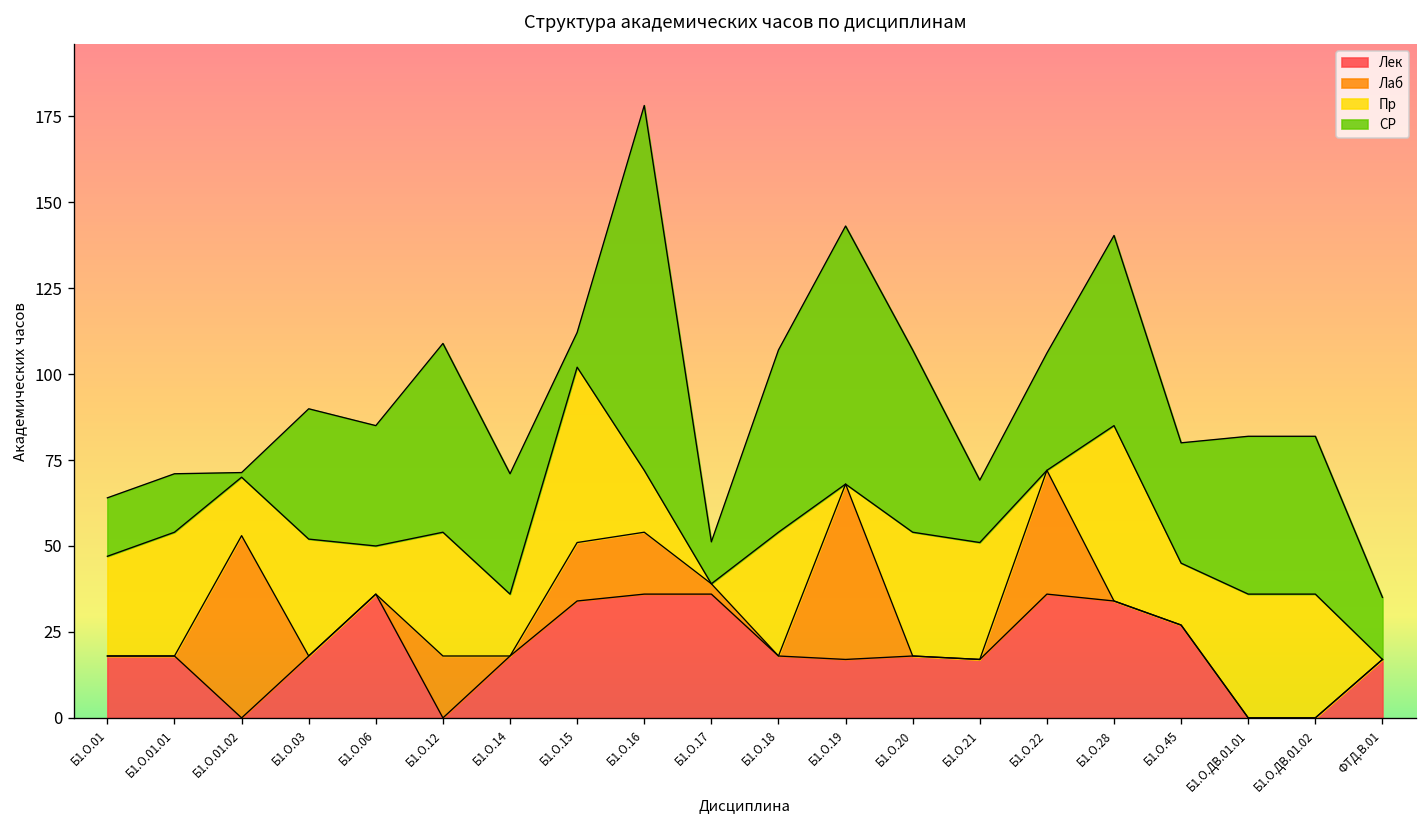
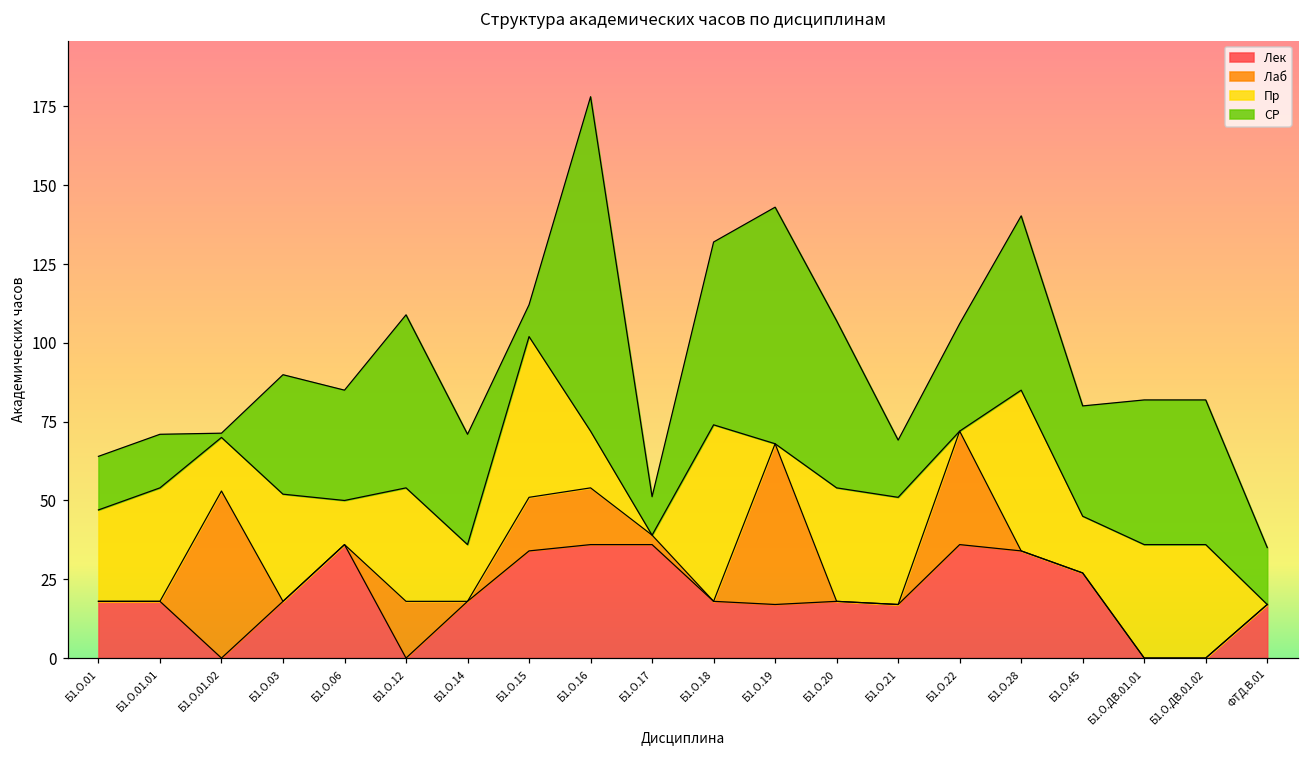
Пр, Б1.О.18: 36 -> 56
СР, Б1.О.18: 53 -> 58
